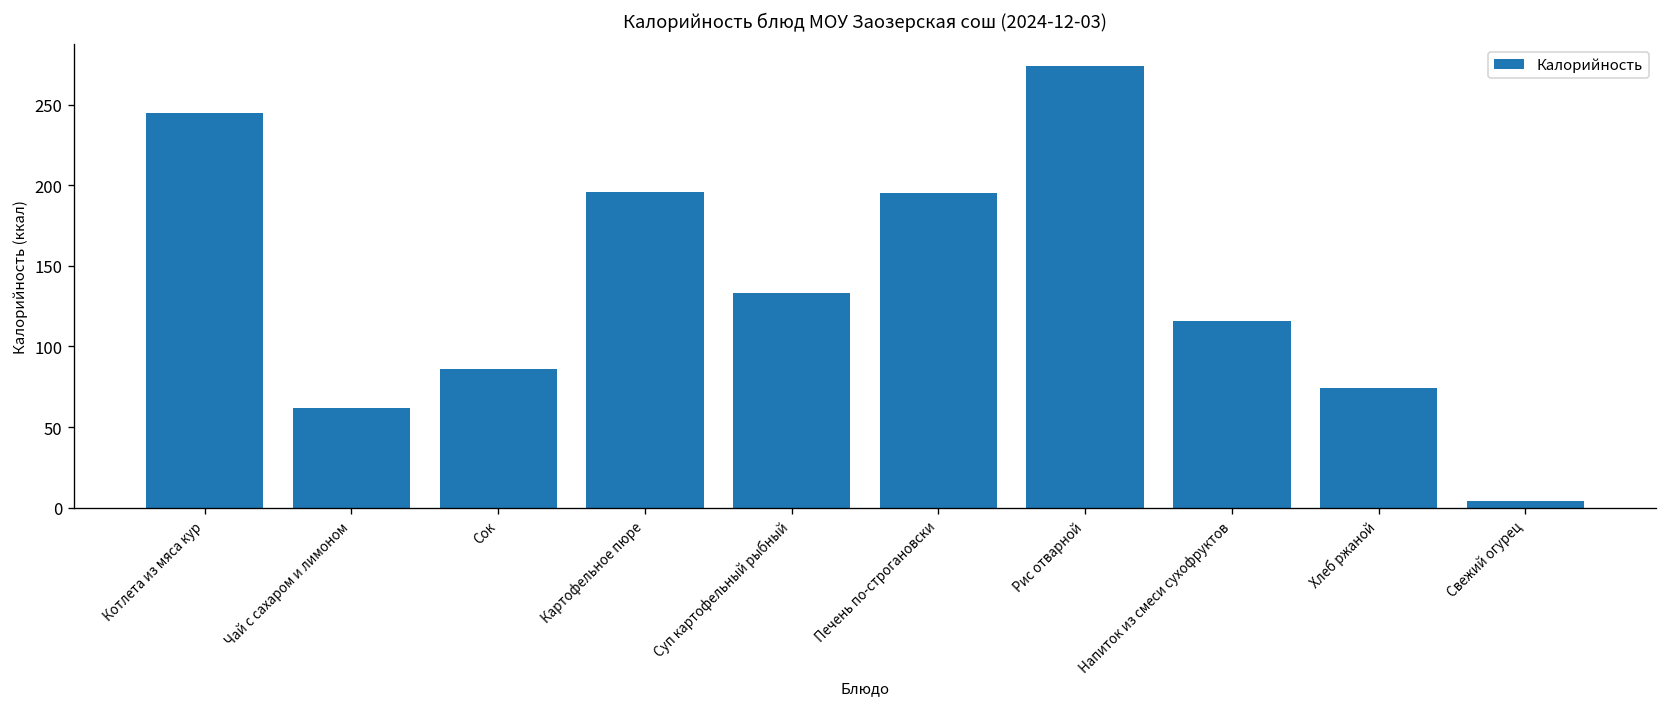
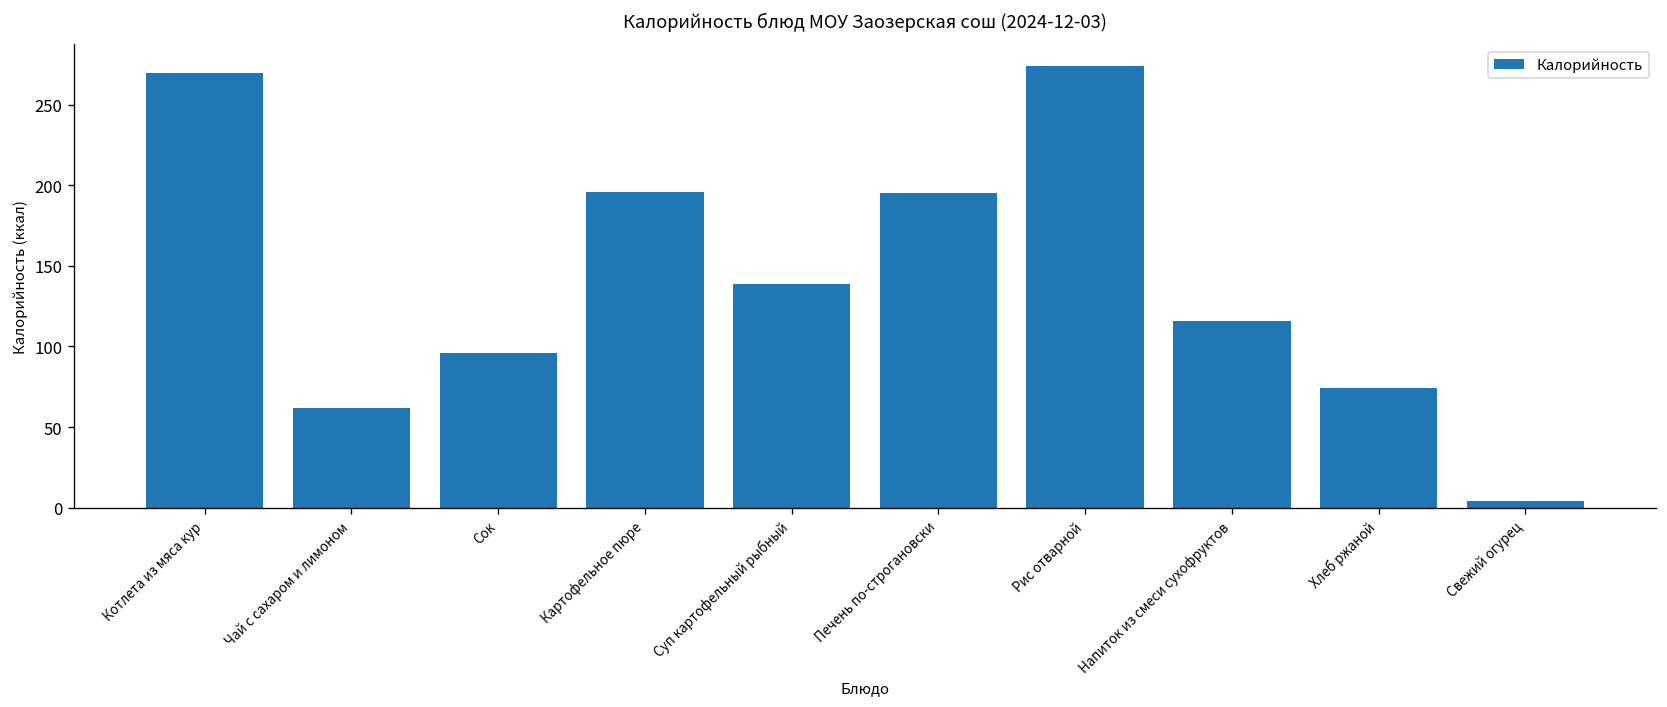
Котлета из мяса кур: 245 -> 270
Сок: 86 -> 96
Суп картофельный рыбный: 133 -> 139
